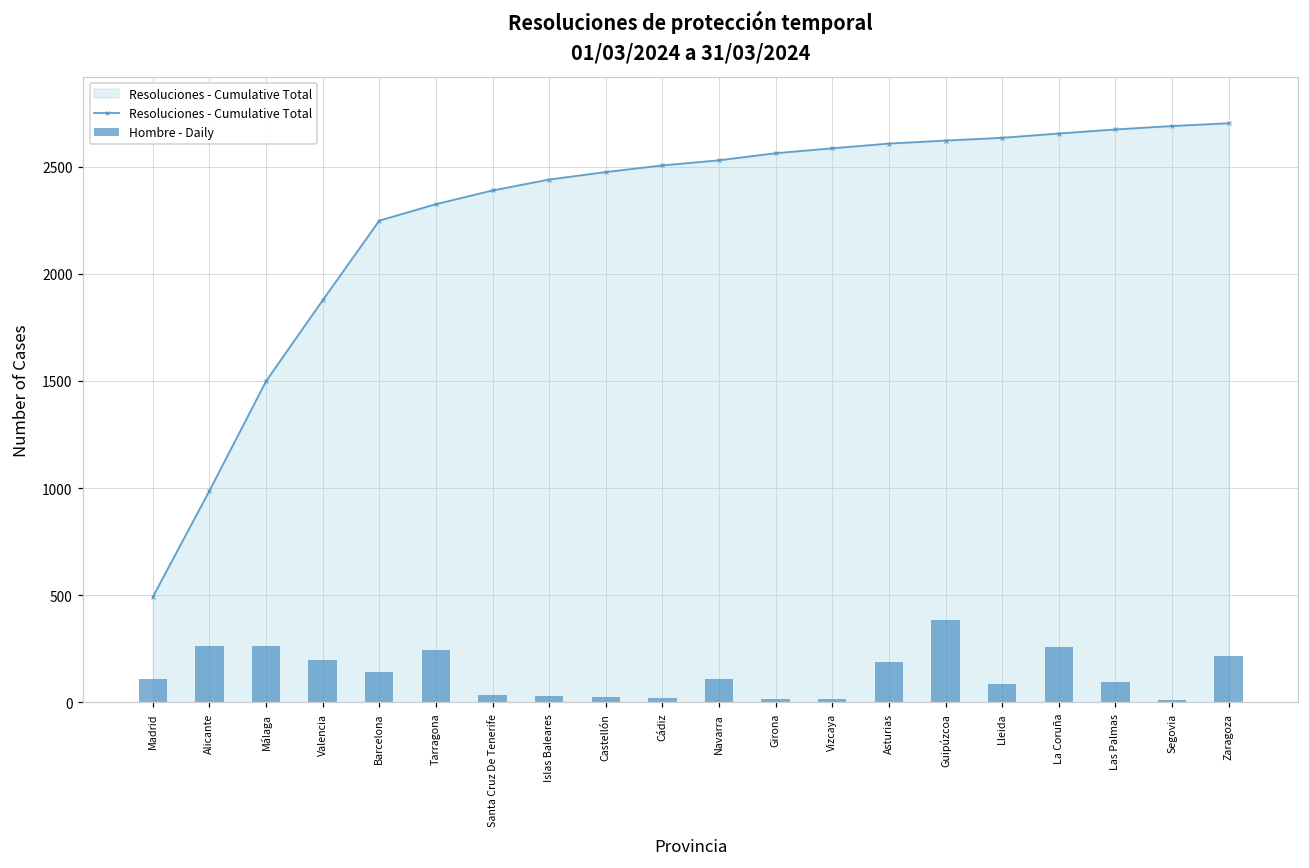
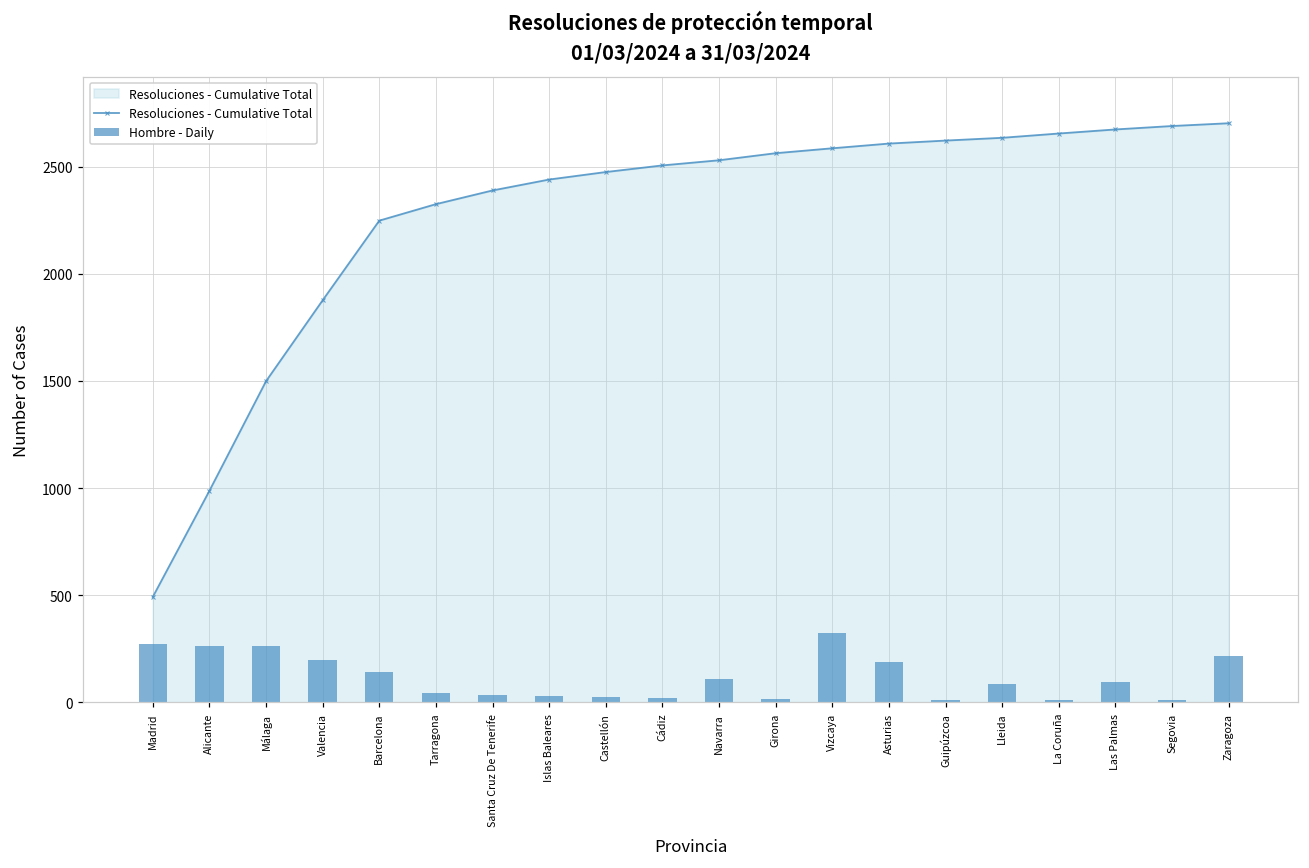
Hombre - Daily, Madrid: 110 -> 270
Hombre - Daily, Tarragona: 240 -> 40
Hombre - Daily, Vizcaya: 20 -> 320
Hombre - Daily, Guipúzcoa: 380 -> 10
Hombre - Daily, La Coruña: 260 -> 10
